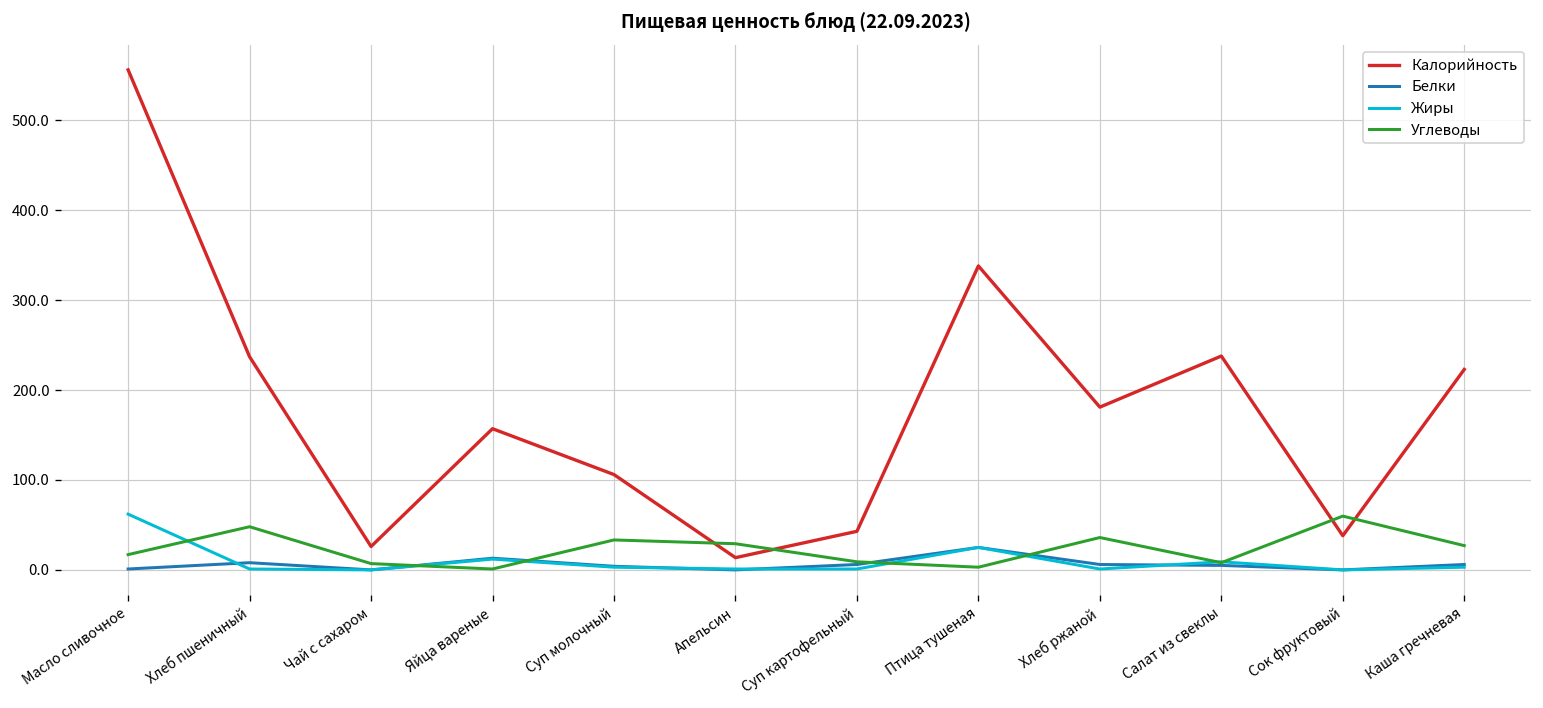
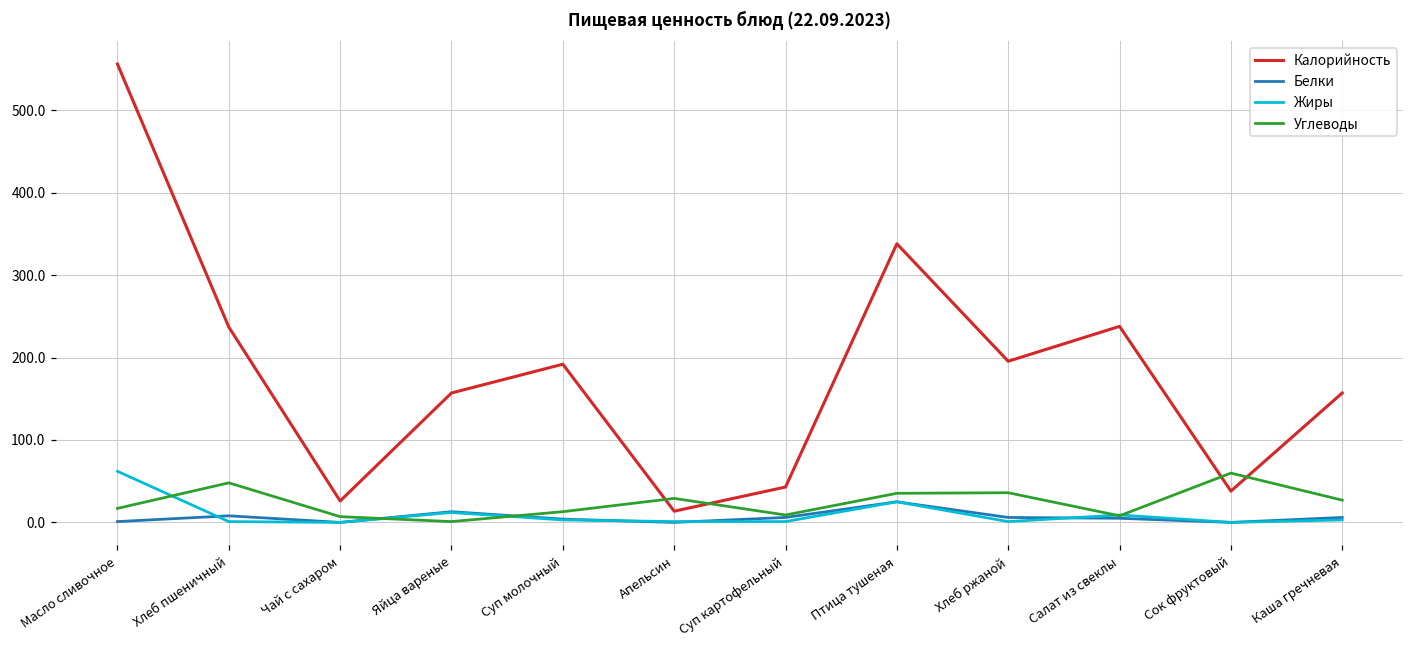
Калорийность, Суп молочный: 110 -> 190
Углеводы, Суп молочный: 30 -> 10
Углеводы, Птица тушеная: 0 -> 40
Калорийность, Хлеб ржаной: 180 -> 200
Калорийность, Каша гречневая: 220 -> 160
